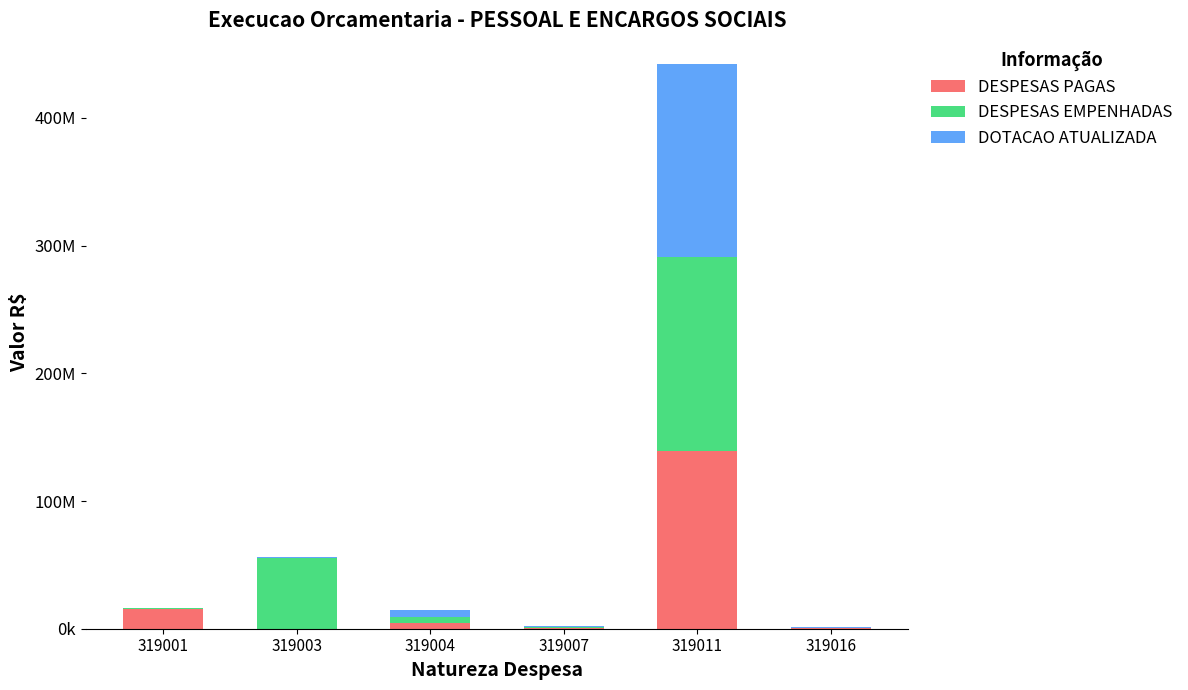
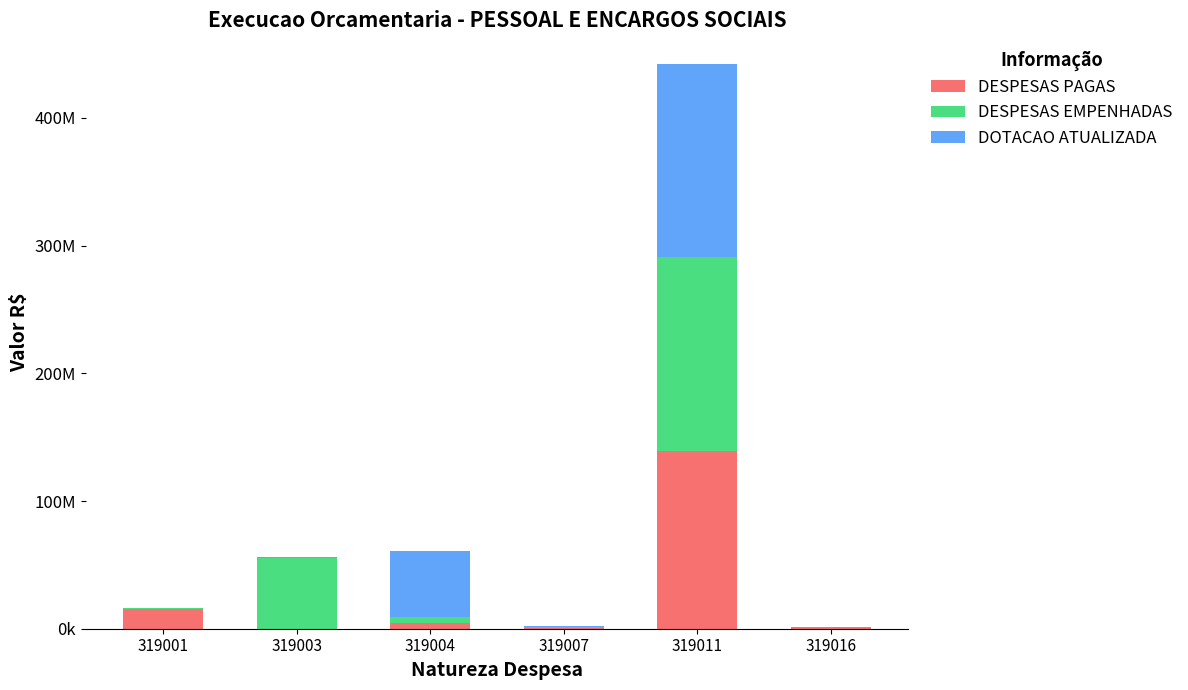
DOTACAO ATUALIZADA, 319004: 5000000 -> 52000000
